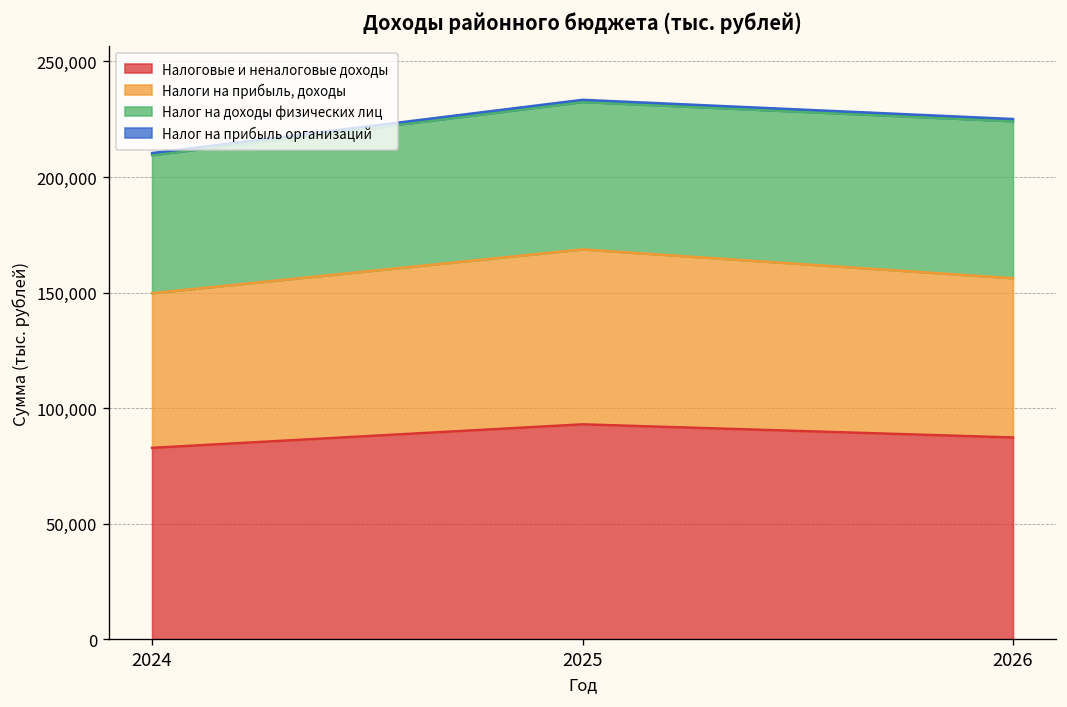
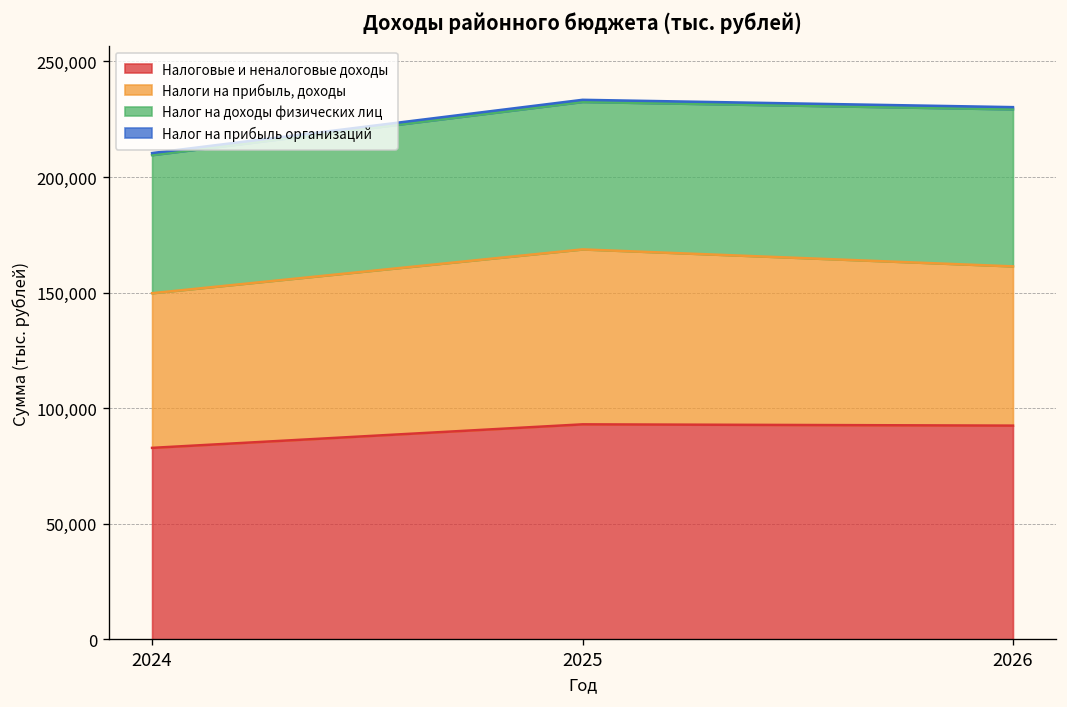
Налоговые и неналоговые доходы, 2026: 87,000 -> 92,000
